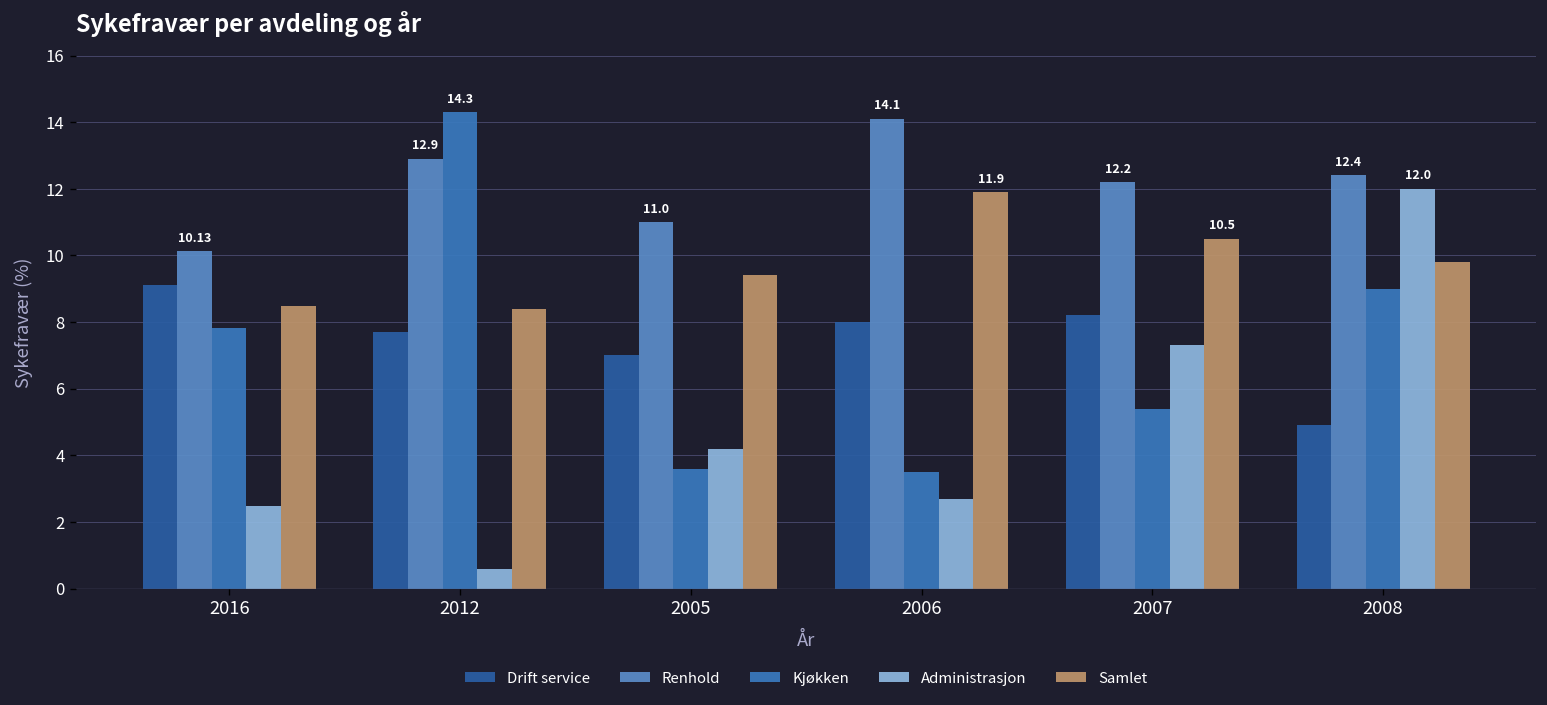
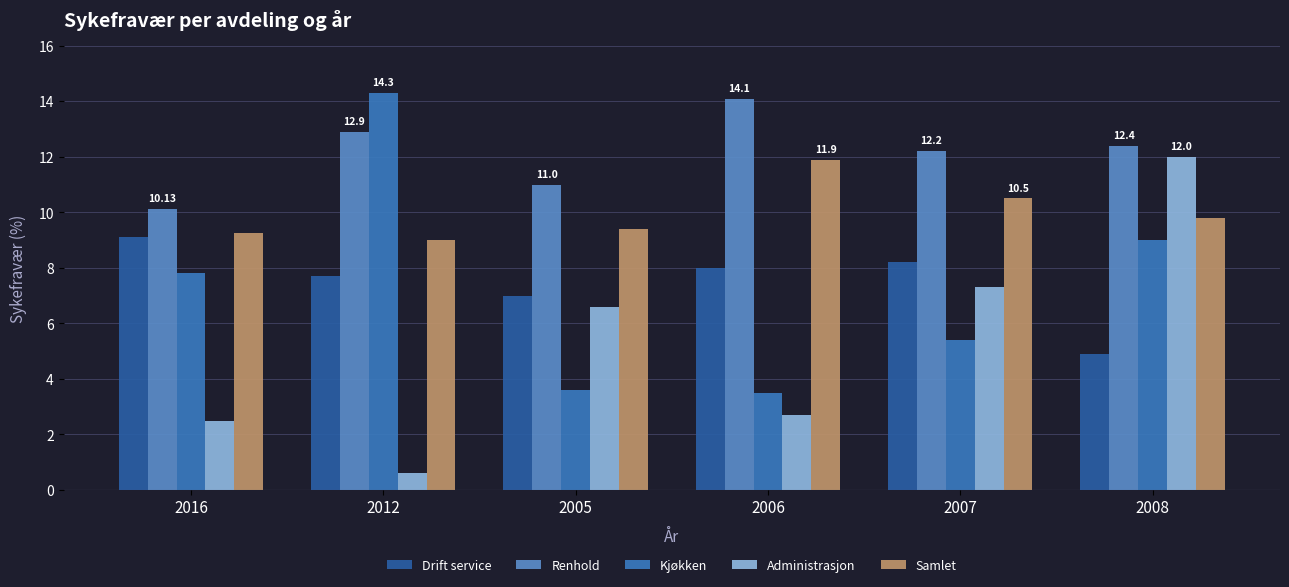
Samlet, 2016: 8.5 -> 9.3
Samlet, 2012: 8.4 -> 9.0
Administrasjon, 2005: 4.2 -> 6.6
